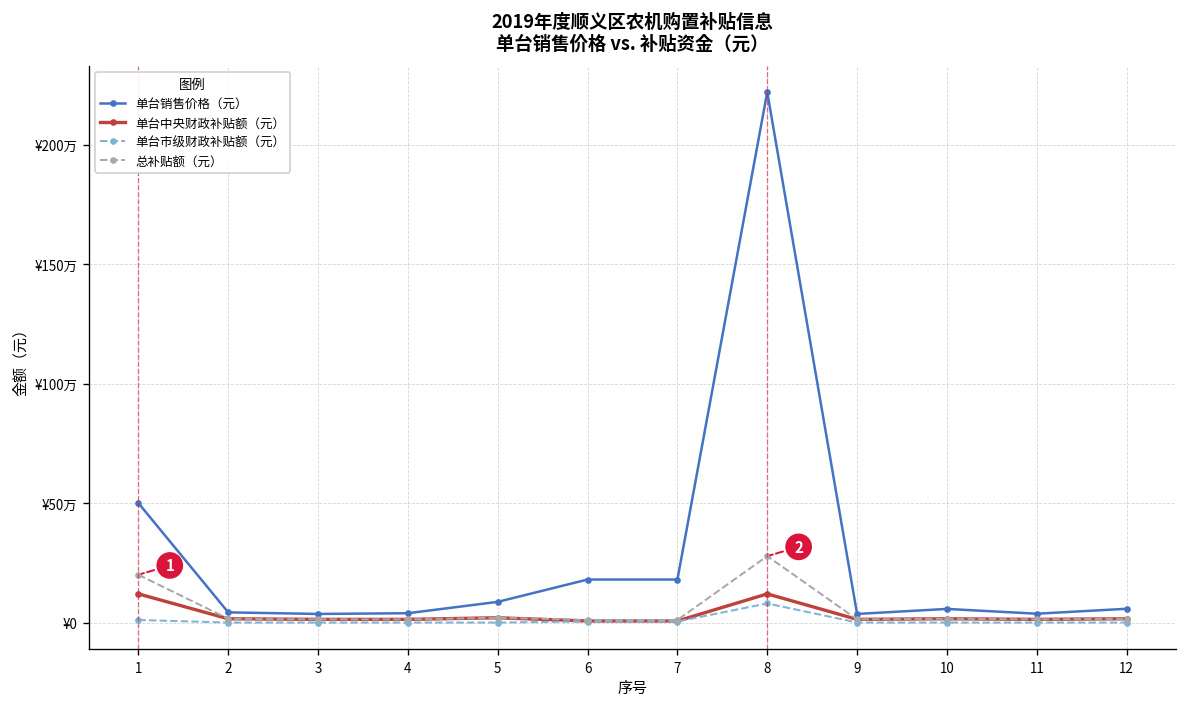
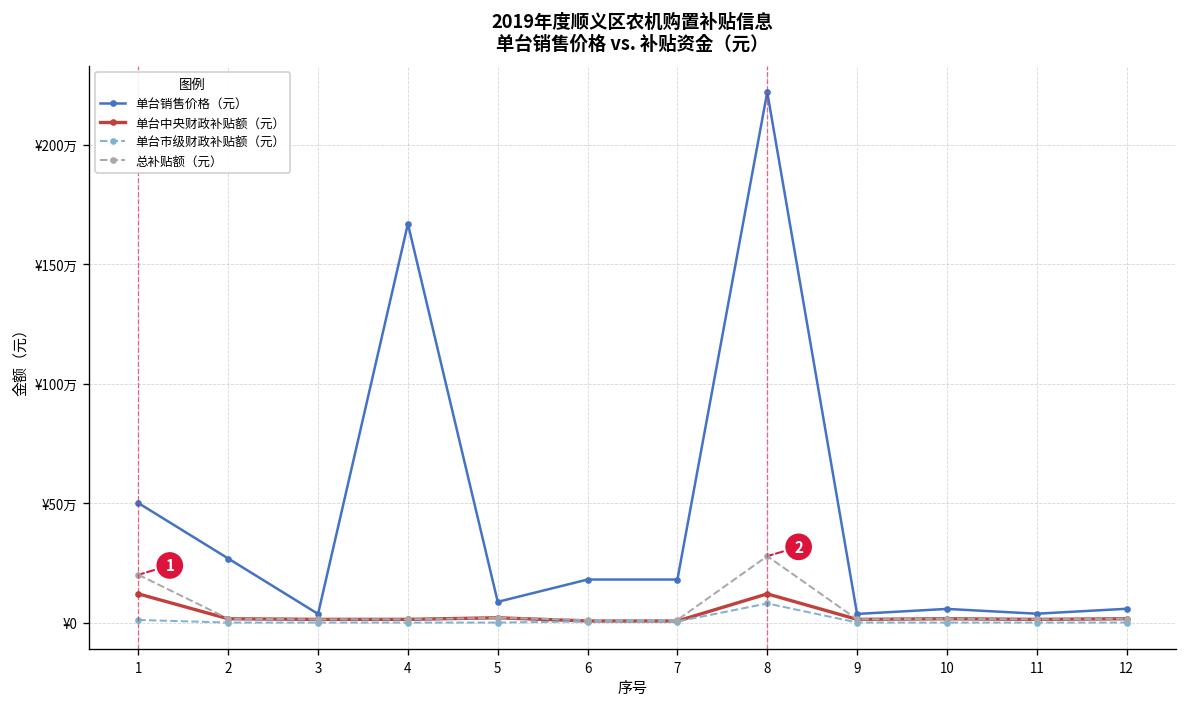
单台销售价格（元）, 2: ¥4万 -> ¥27万
单台销售价格（元）, 4: ¥4万 -> ¥167万
